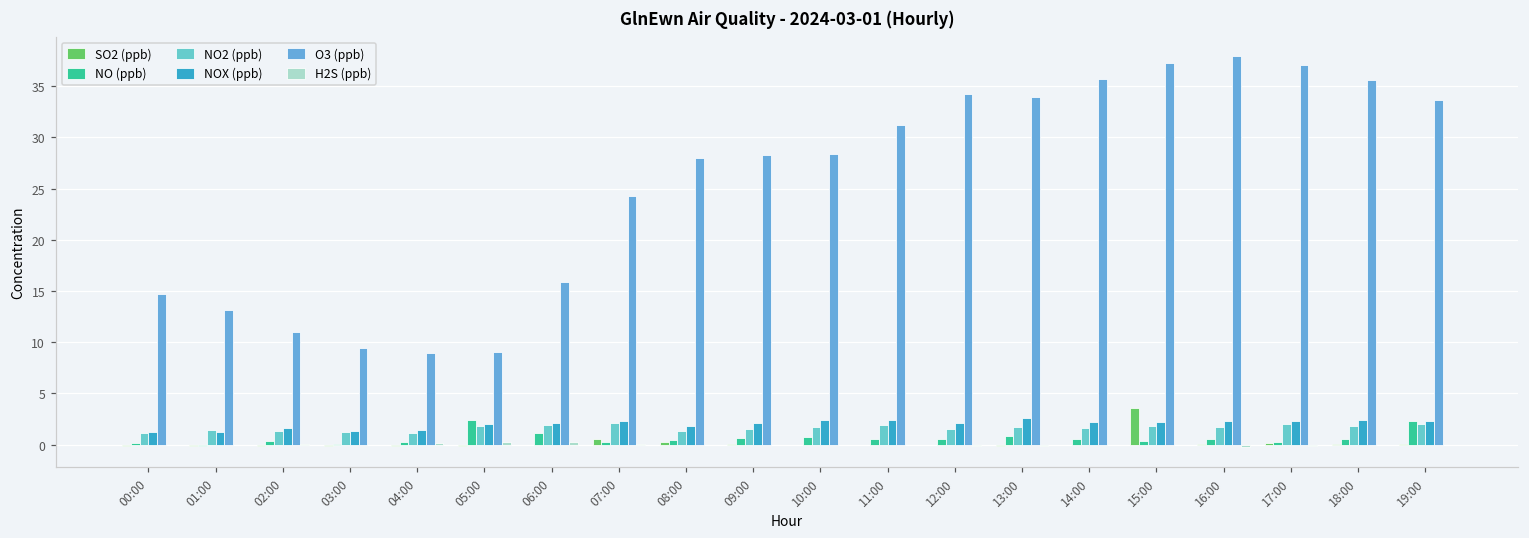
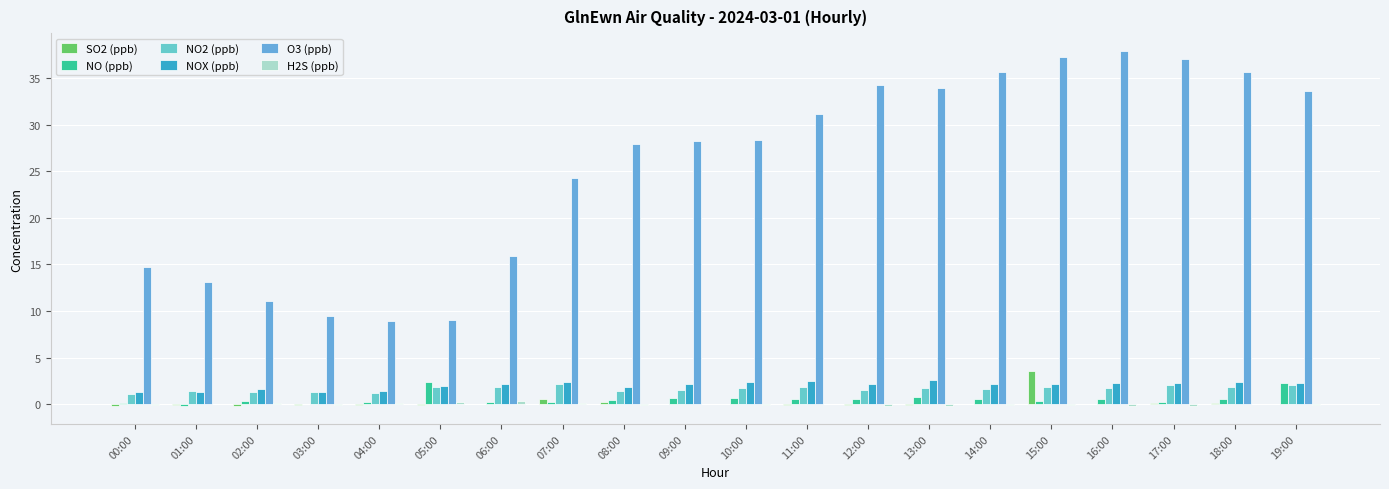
NO (ppb), 06:00: 1 -> 0
